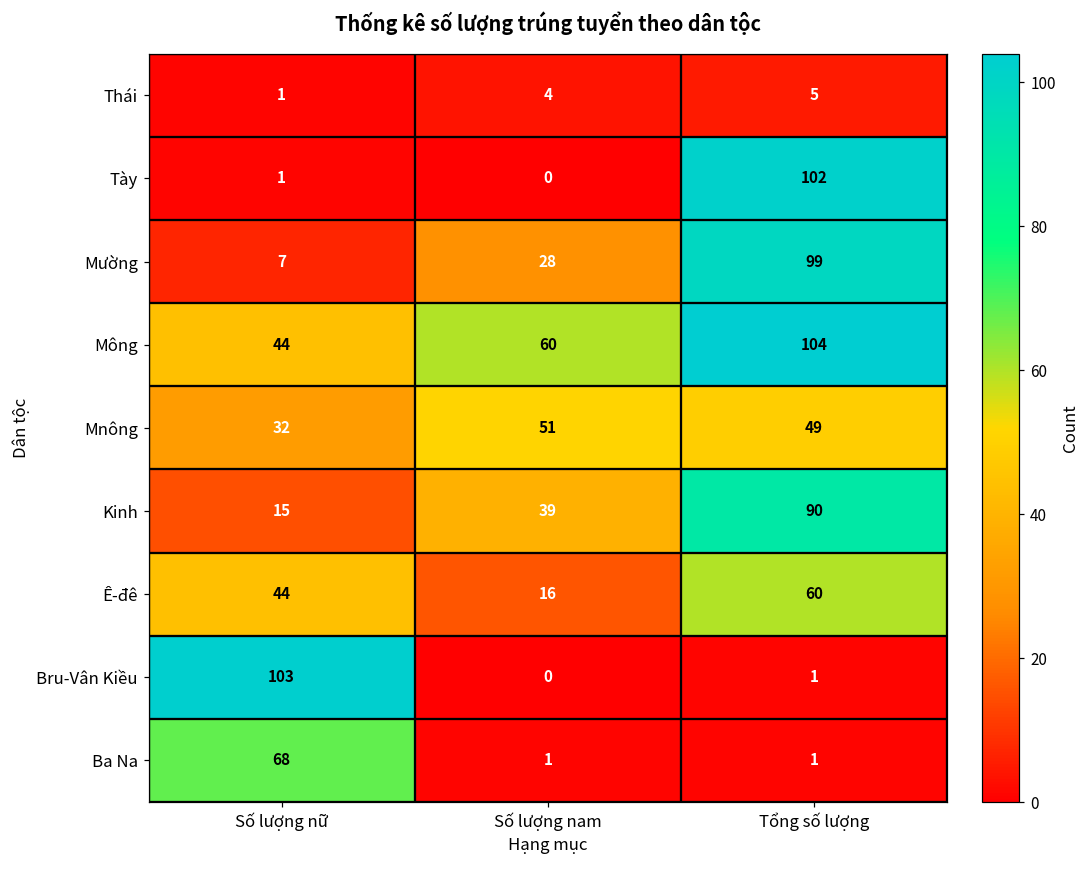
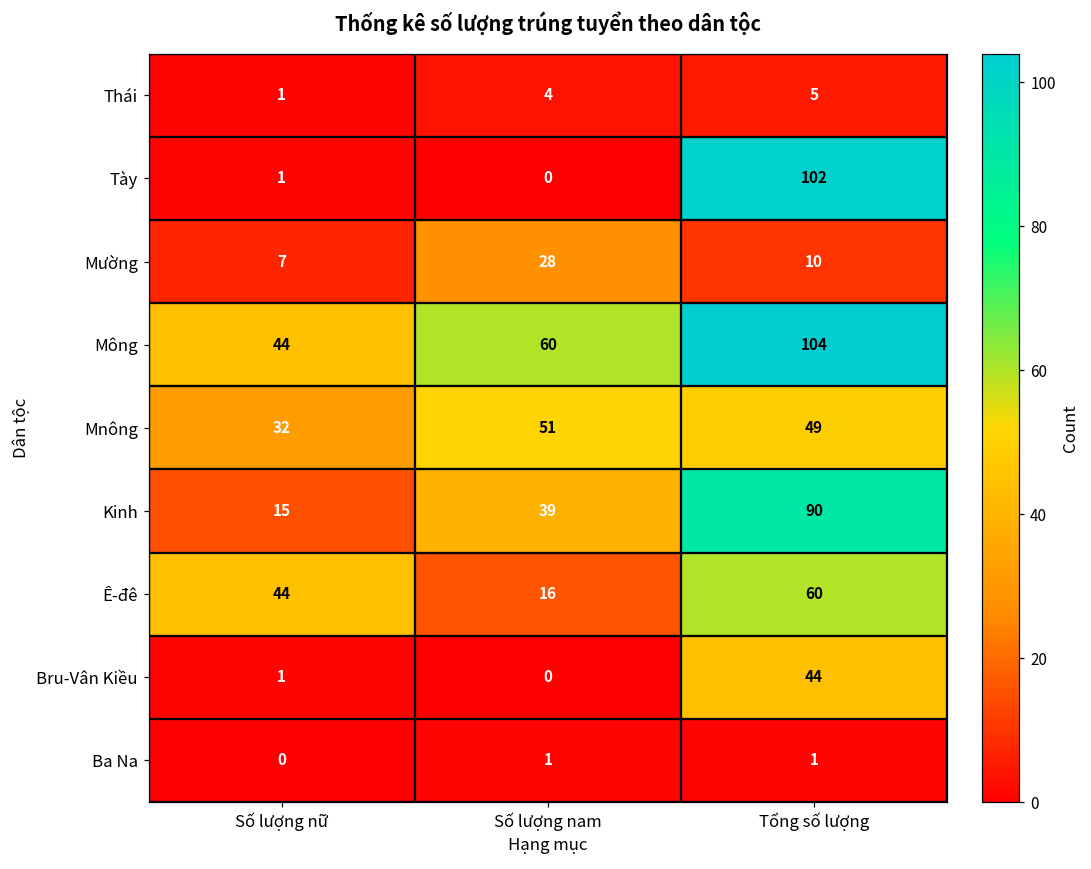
Mường, Tổng số lượng: 99 -> 10
Bru-Vân Kiều, Số lượng nữ: 103 -> 1
Bru-Vân Kiều, Tổng số lượng: 1 -> 44
Ba Na, Số lượng nữ: 68 -> 0
